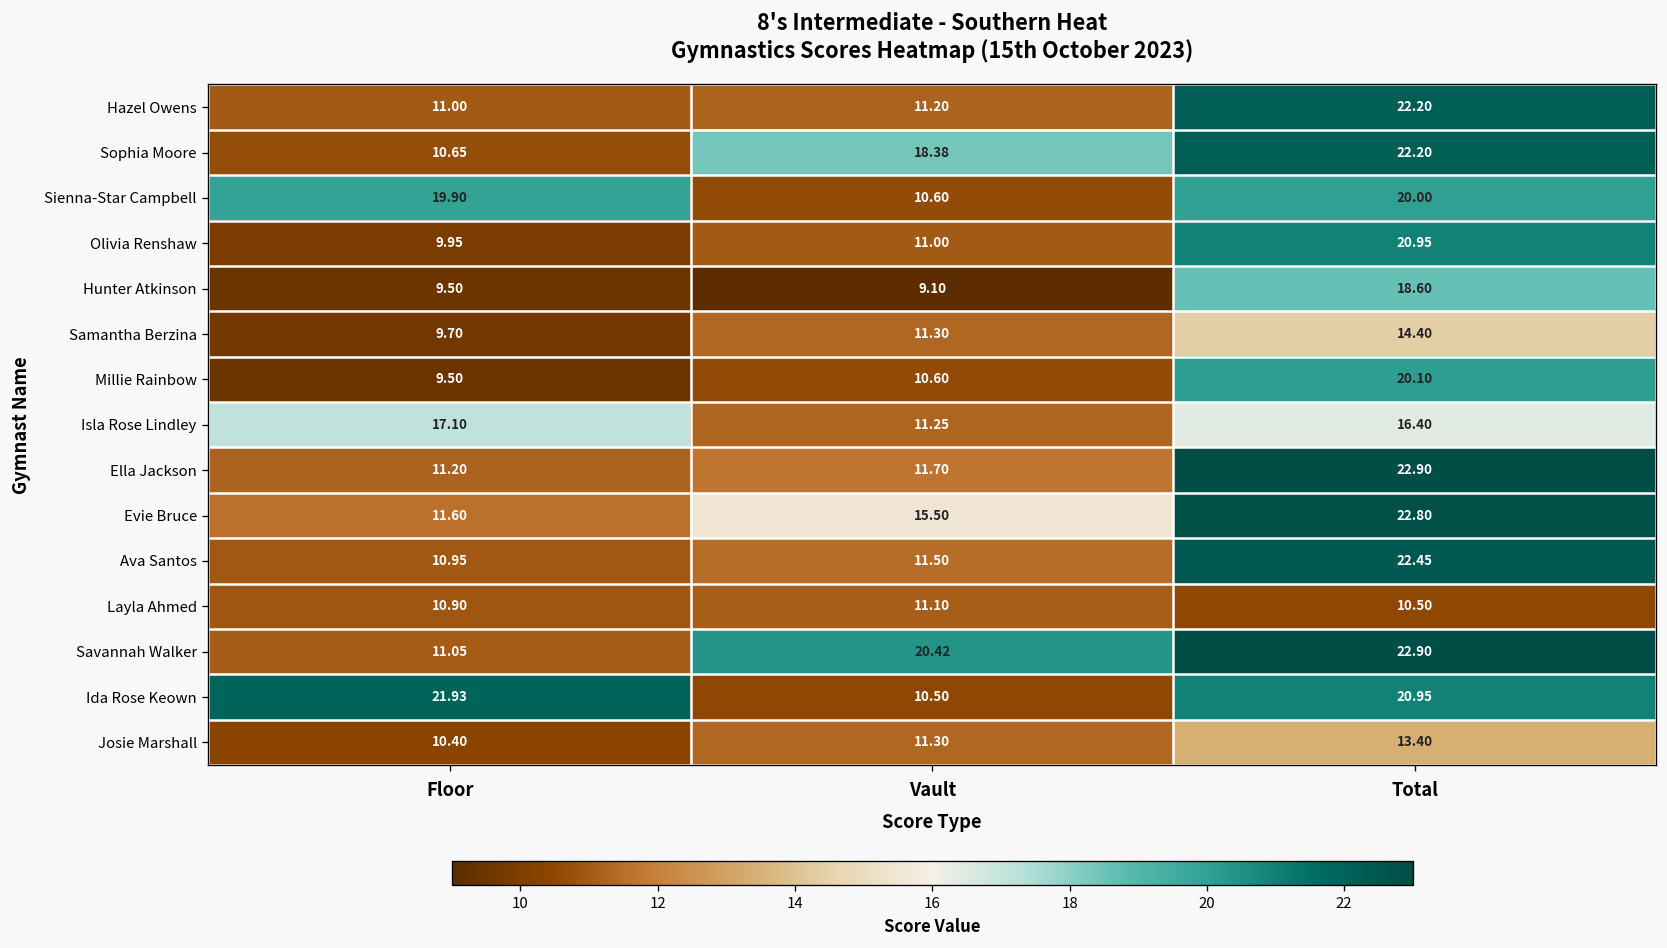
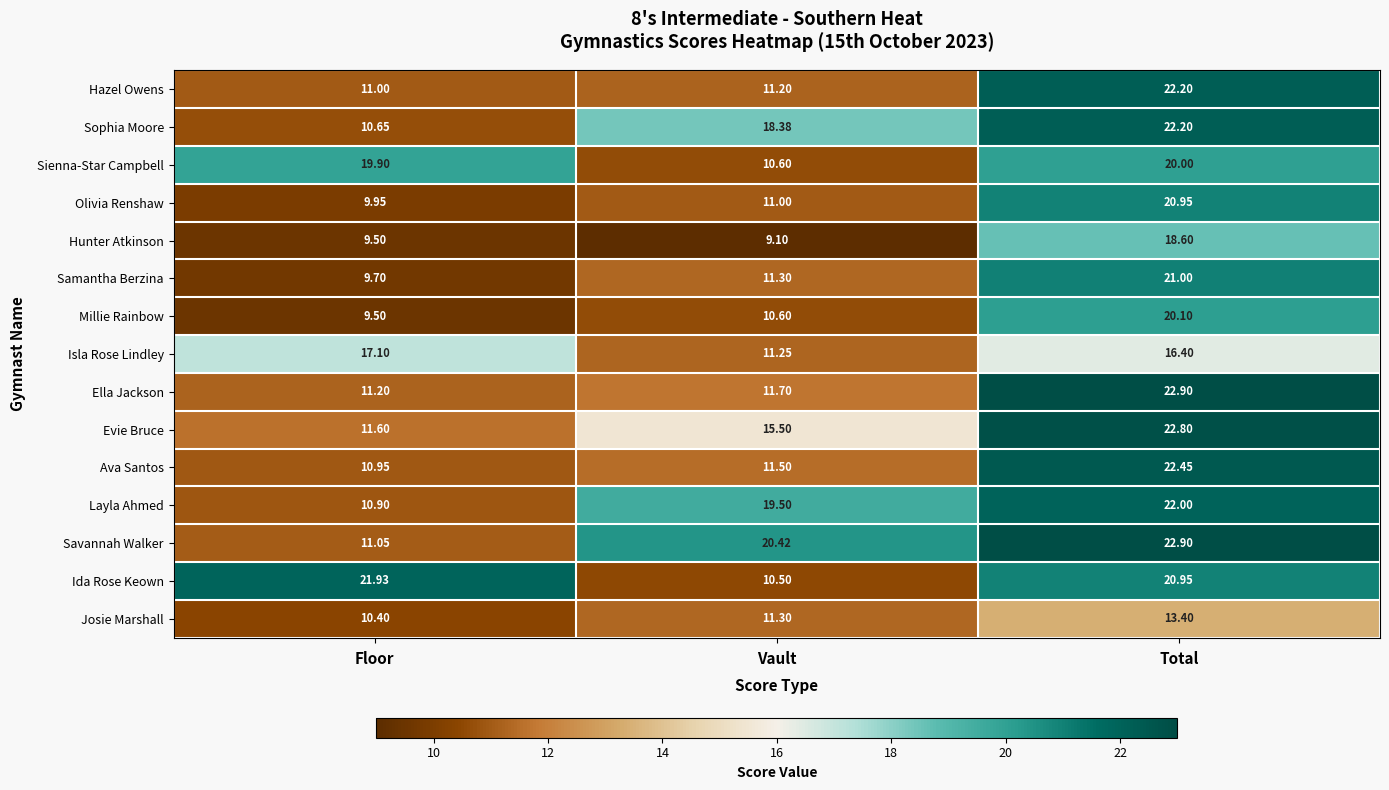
Samantha Berzina, Total: 14.40 -> 21.00
Layla Ahmed, Vault: 11.10 -> 19.50
Layla Ahmed, Total: 10.50 -> 22.00
